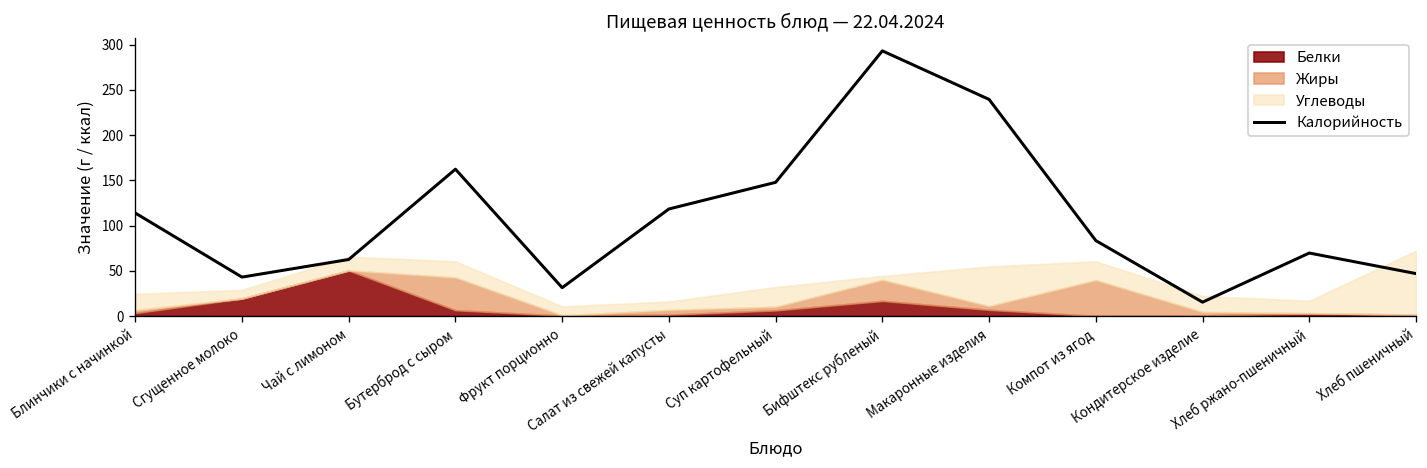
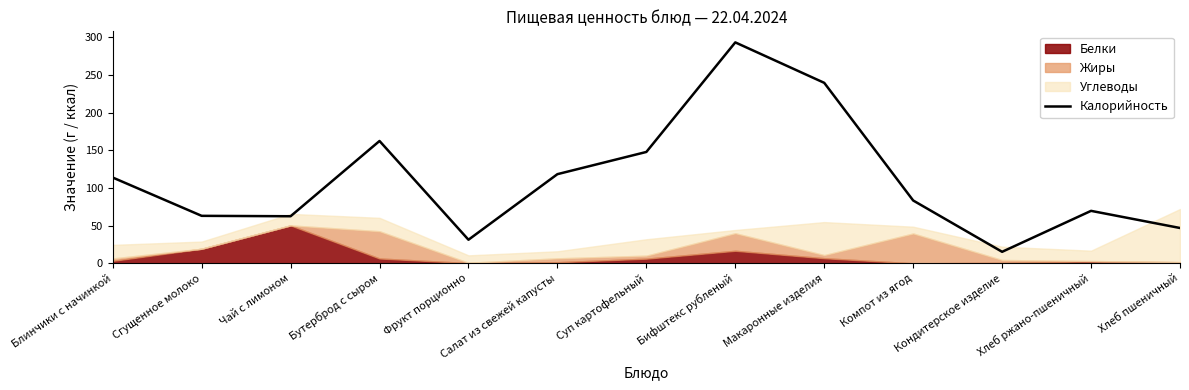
Калорийность, Сгущенное молоко: 40 -> 60
Углеводы, Компот из ягод: 20 -> 10
